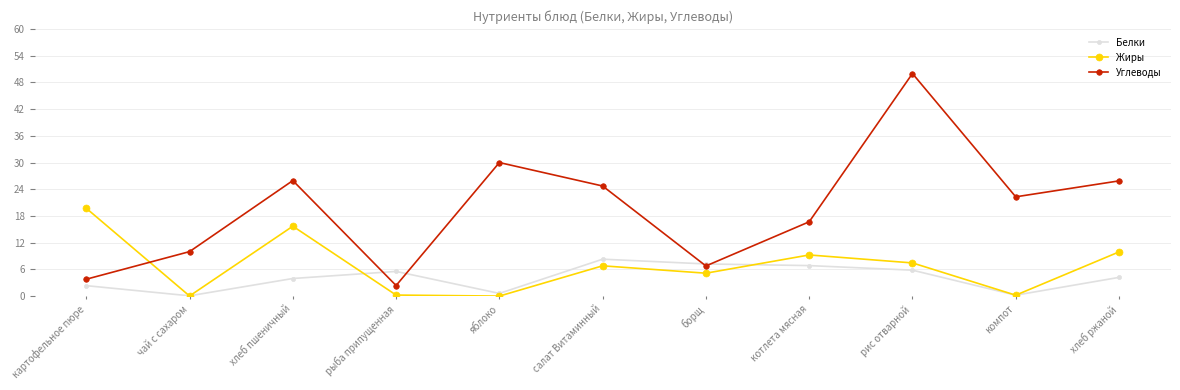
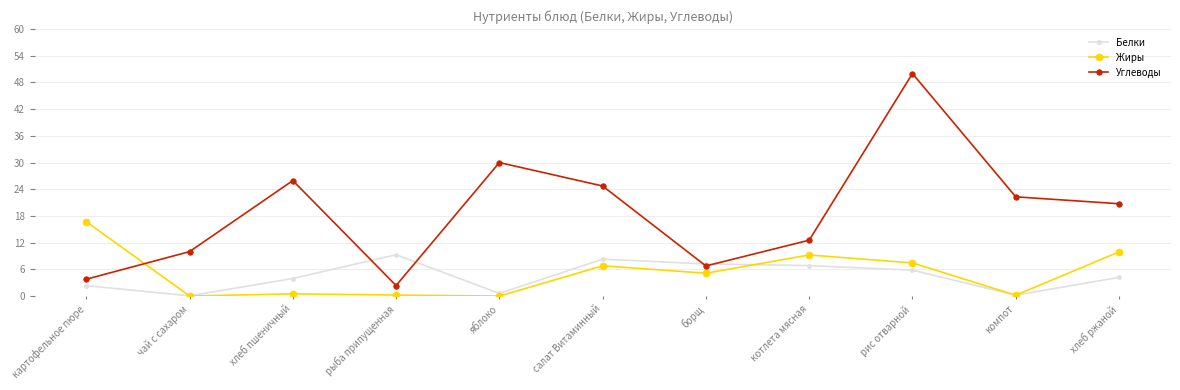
Жиры, картофельное пюре: 20 -> 17
Жиры, хлеб пшеничный: 16 -> 1
Белки, рыба припущенная: 6 -> 9
Углеводы, котлета мясная: 17 -> 13
Углеводы, хлеб ржаной: 26 -> 21
